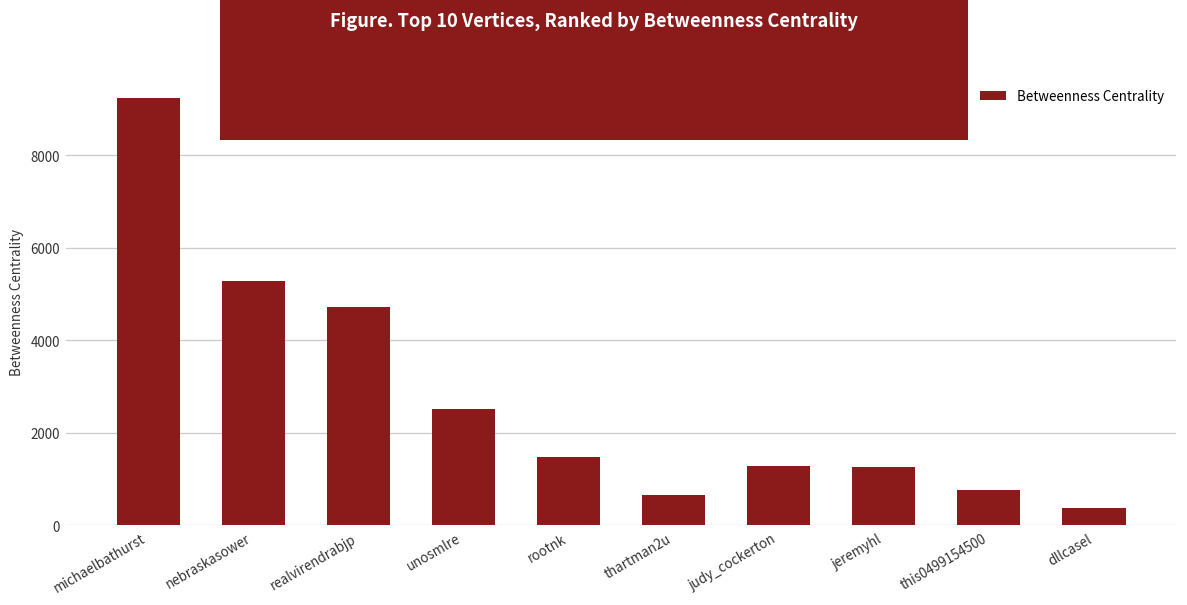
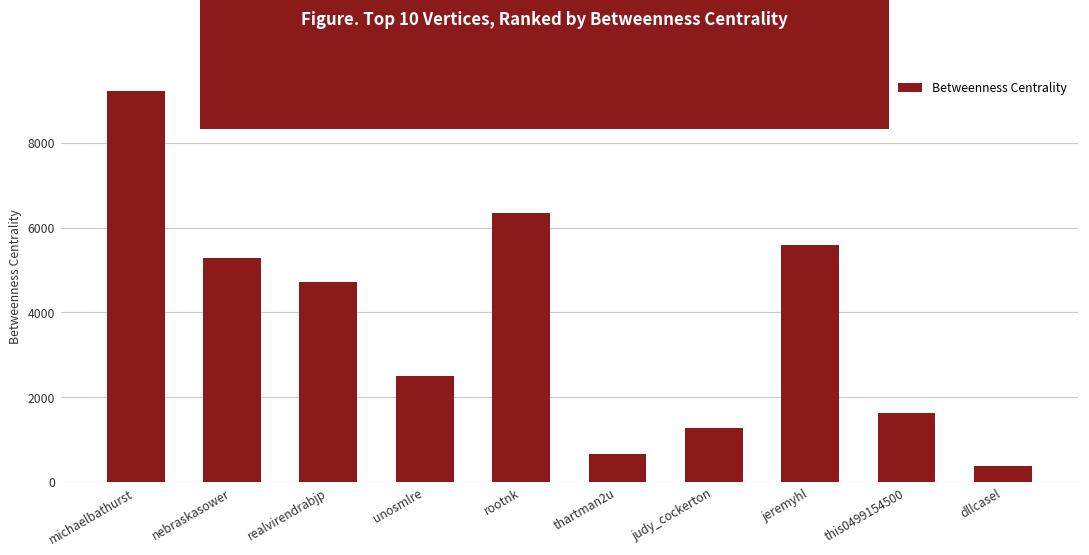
rootnk: 1500 -> 6300
jeremyhl: 1300 -> 5600
this0499154500: 800 -> 1600
